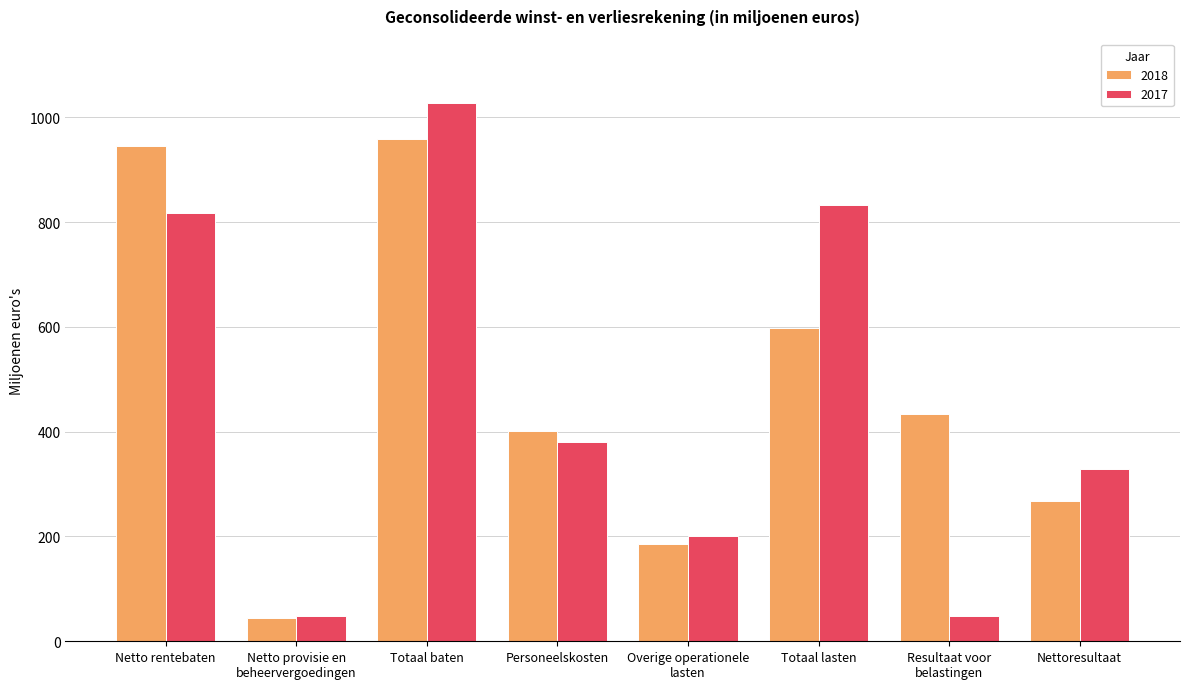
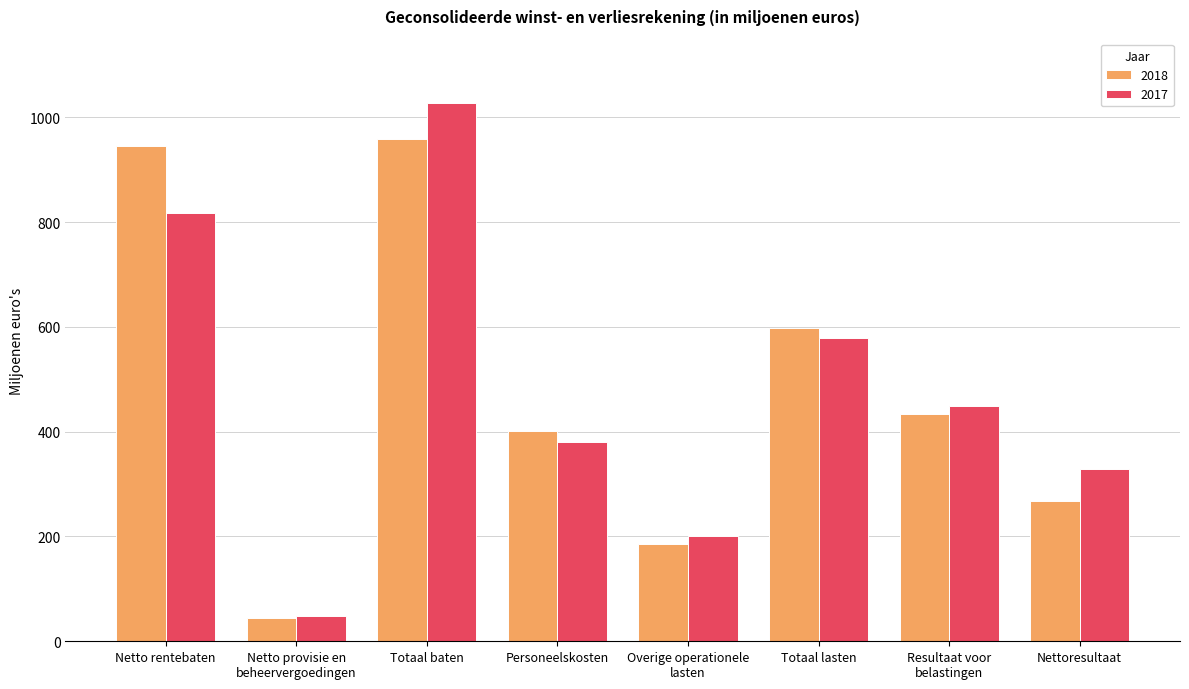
2017, Totaal lasten: 830 -> 580
2017, Resultaat voor belastingen: 50 -> 450
